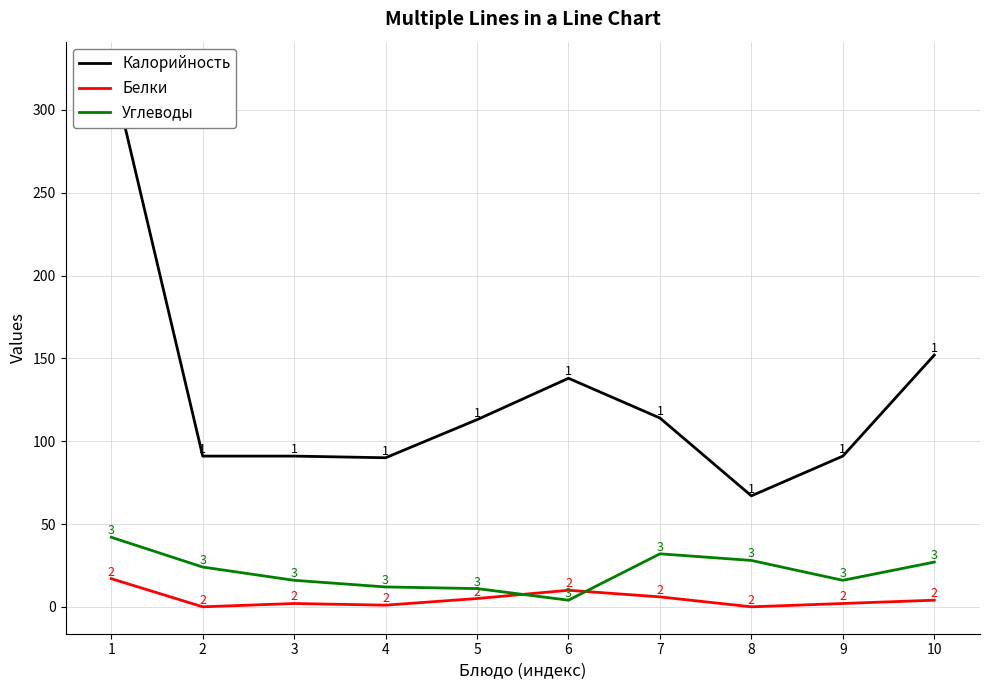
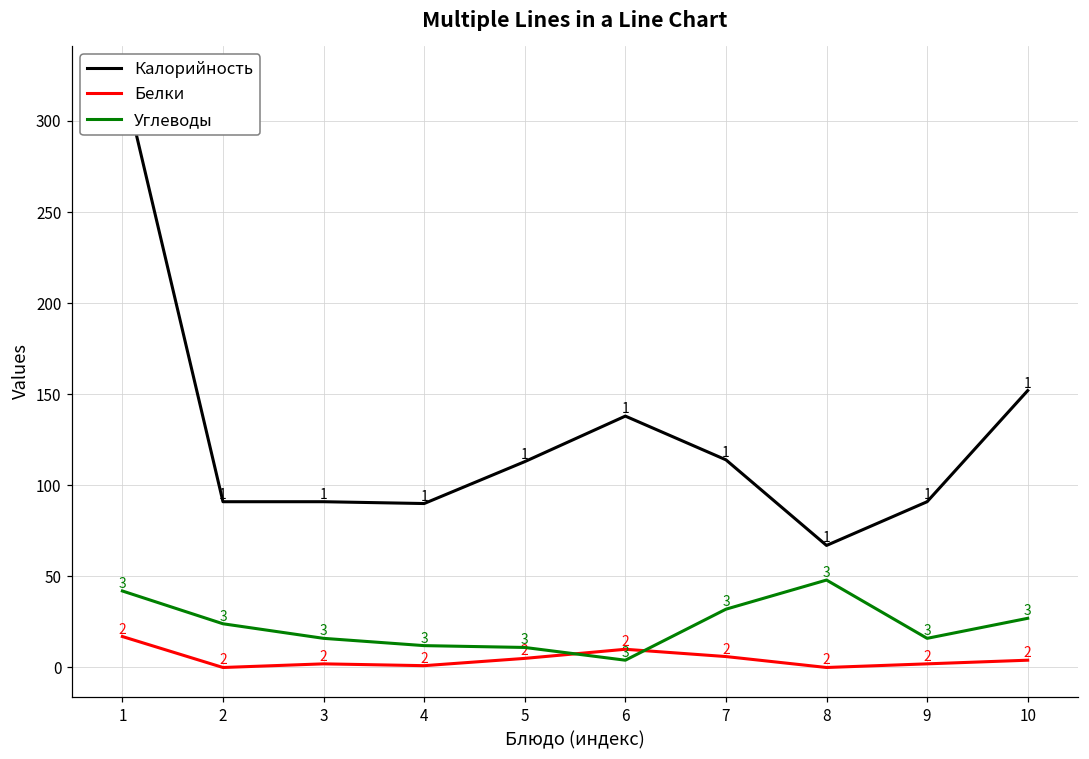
Углеводы, 8: 28 -> 48
